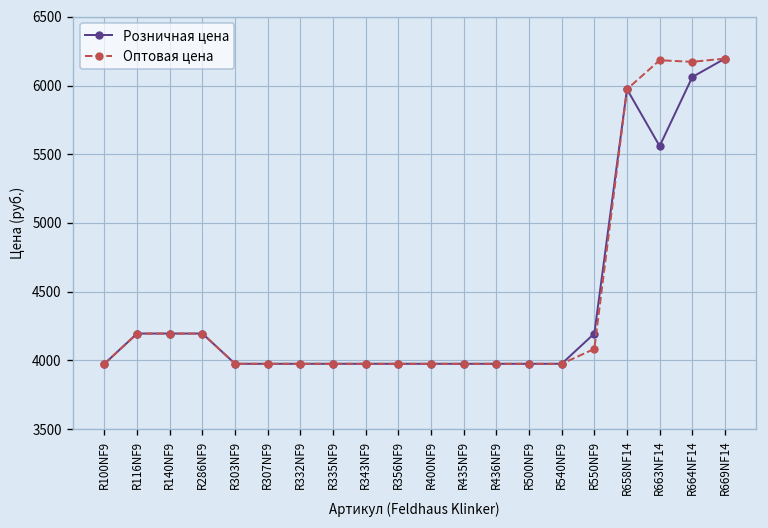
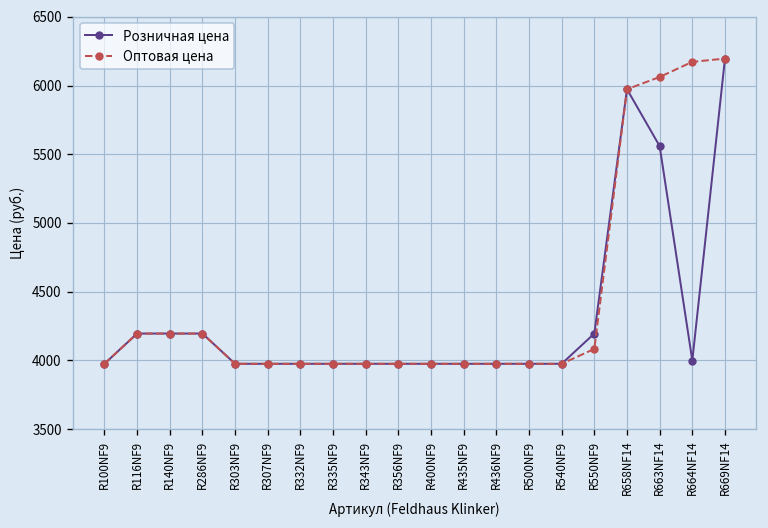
Оптовая цена, R663NF14: 6180 -> 6060
Розничная цена, R664NF14: 6060 -> 4000
